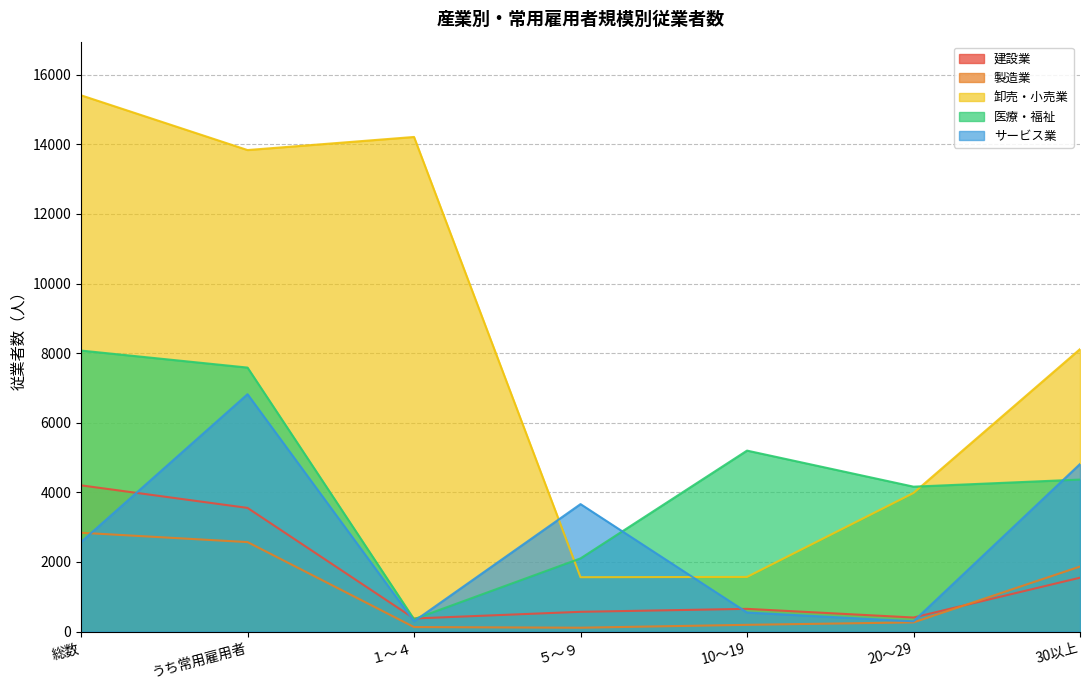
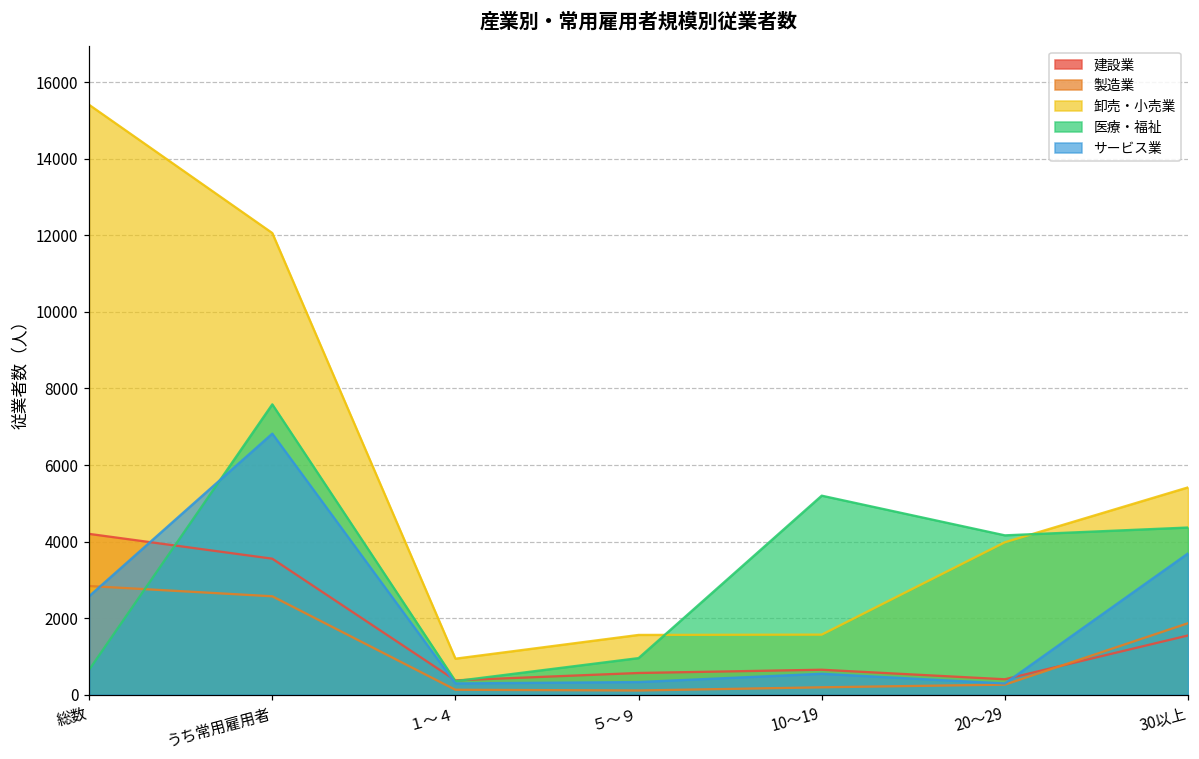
医療・福祉, 総数: 8100 -> 700
卸売・小売業, うち常用雇用者: 13800 -> 12100
卸売・小売業, １～４: 14200 -> 900
医療・福祉, ５～９: 2100 -> 1000
サービス業, ５～９: 3700 -> 300
卸売・小売業, 30以上: 8100 -> 5400
サービス業, 30以上: 4800 -> 3700
